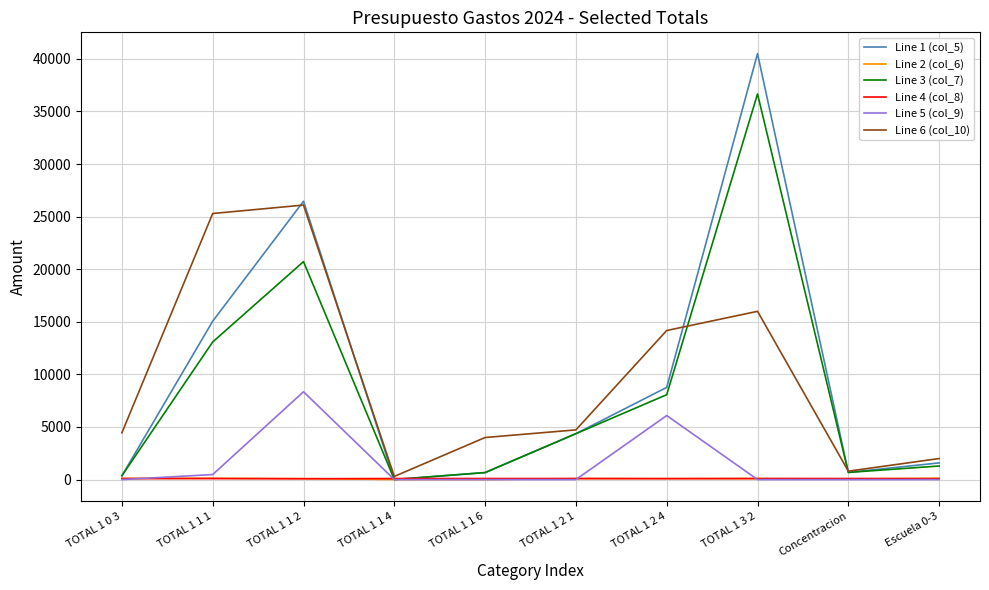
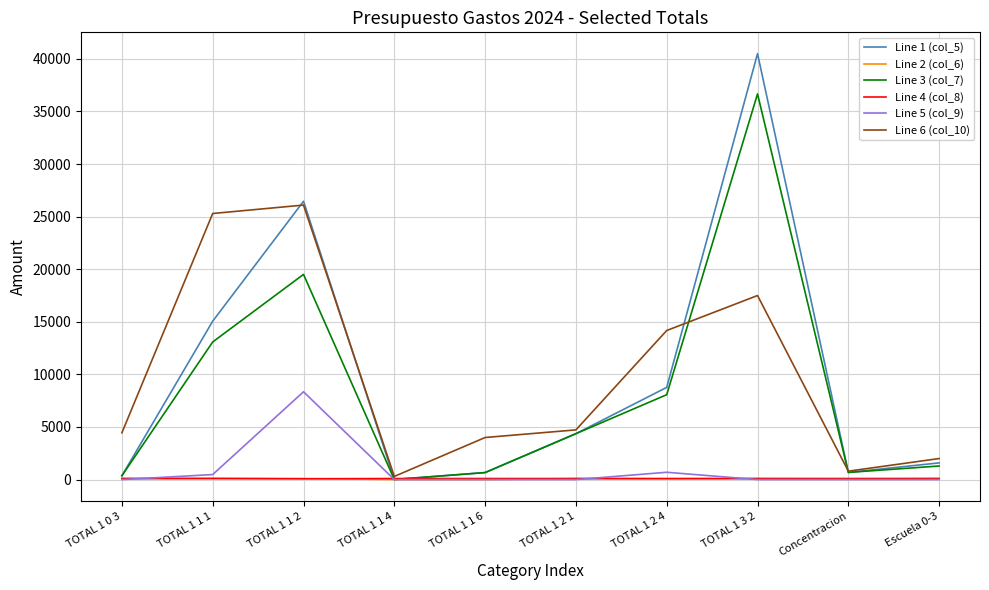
Line 3 (col_7), TOTAL 1 1 2: 20700 -> 19500
Line 5 (col_9), TOTAL 1 2 4: 6100 -> 700
Line 6 (col_10), TOTAL 1 3 2: 16000 -> 17500
